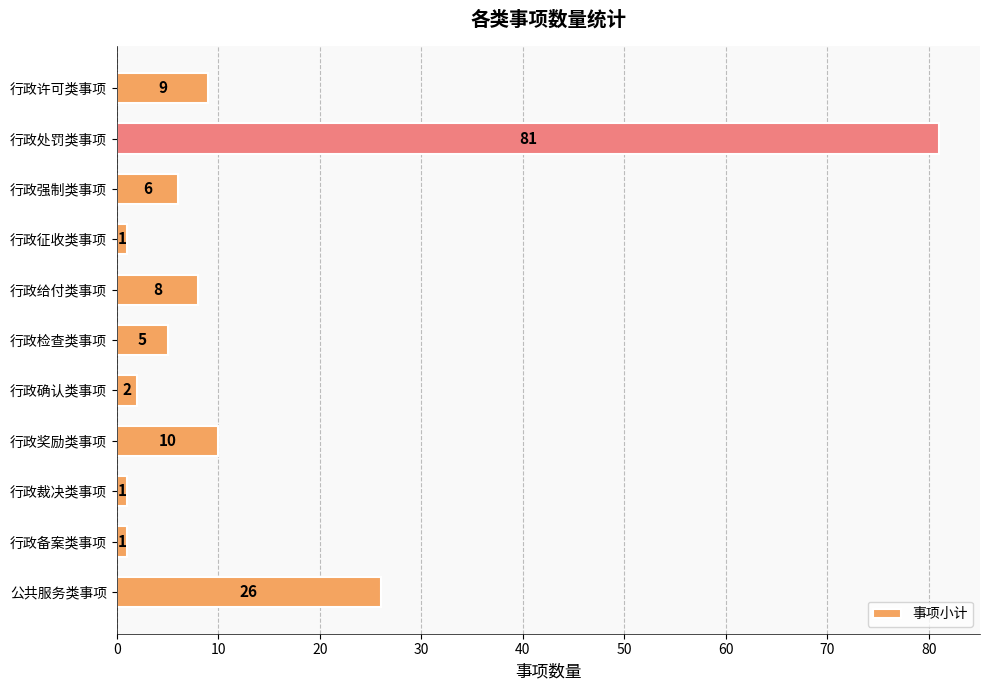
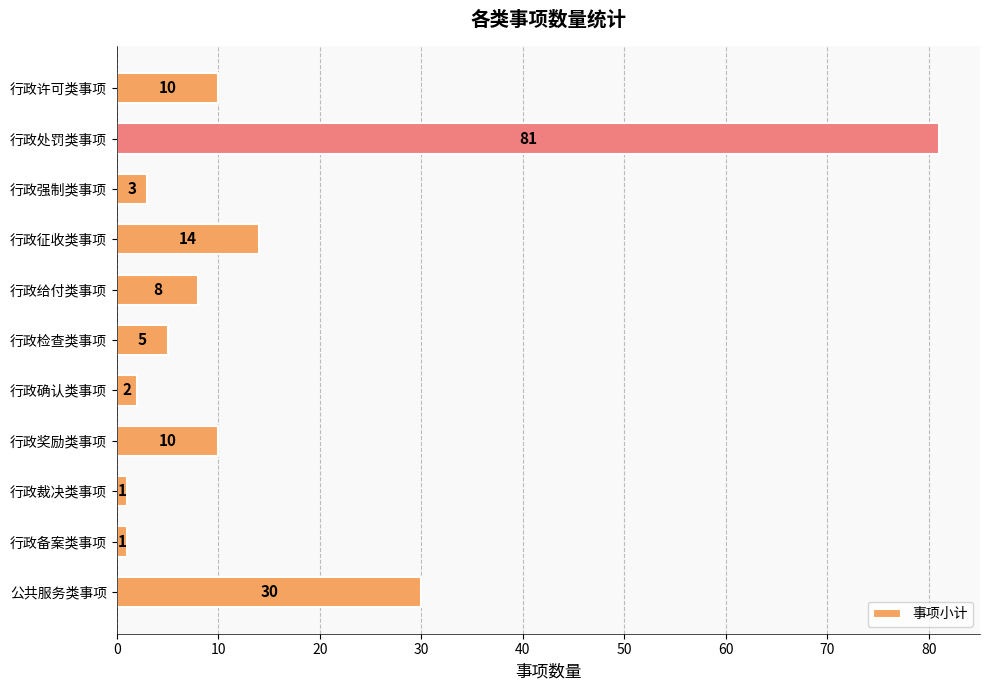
行政许可类事项: 9 -> 10
行政强制类事项: 6 -> 3
行政征收类事项: 1 -> 14
公共服务类事项: 26 -> 30
